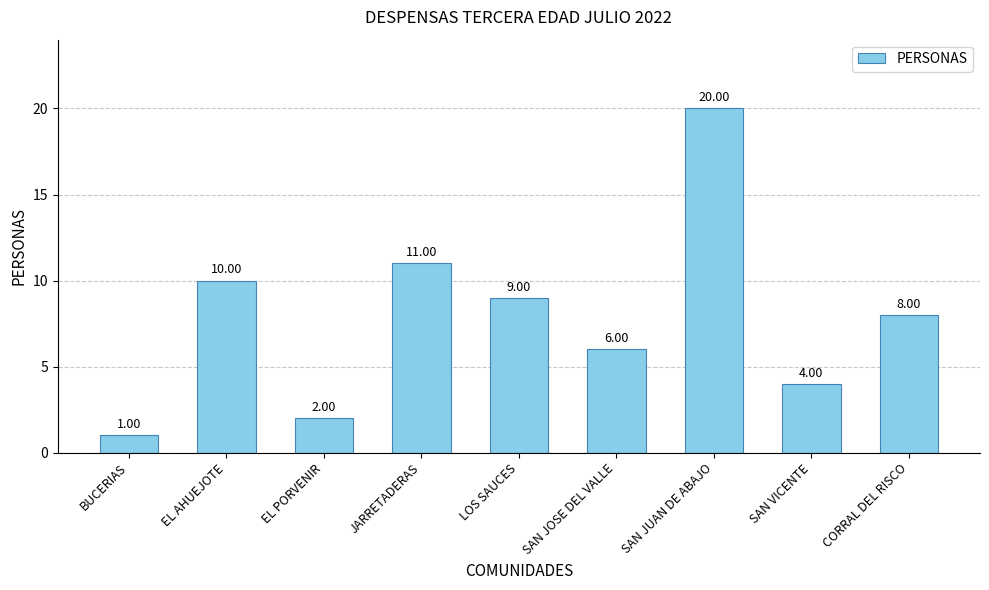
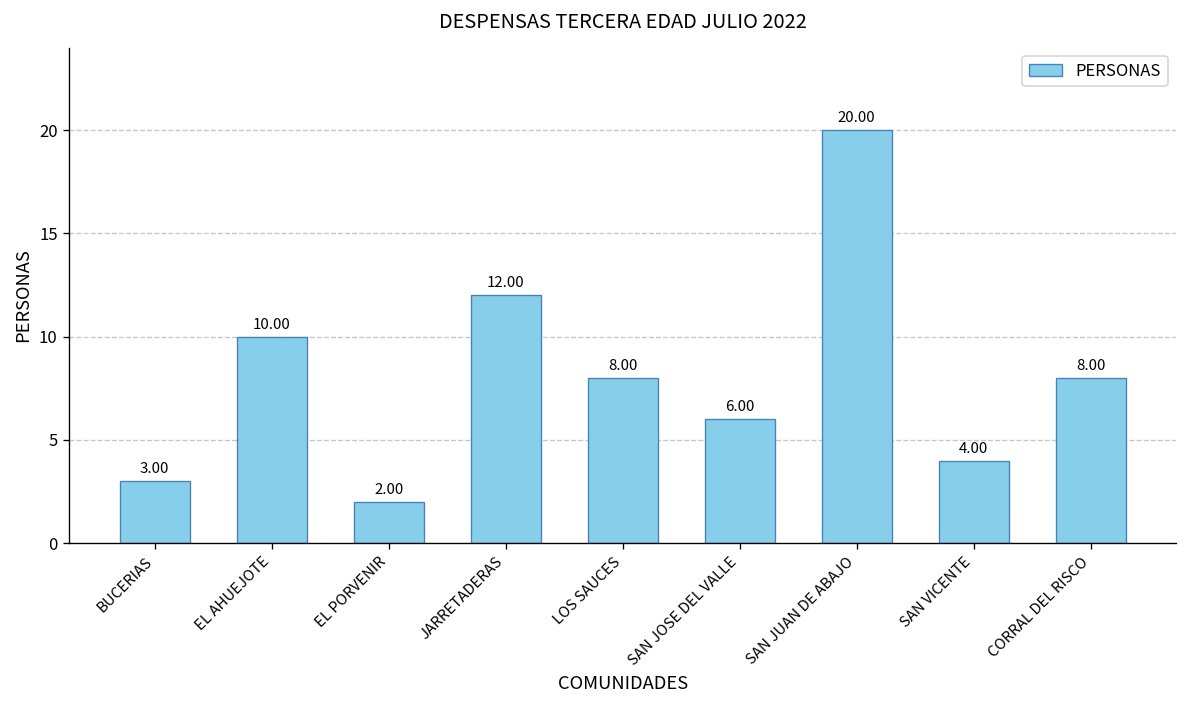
BUCERIAS: 1.00 -> 3.00
JARRETADERAS: 11.00 -> 12.00
LOS SAUCES: 9.00 -> 8.00
